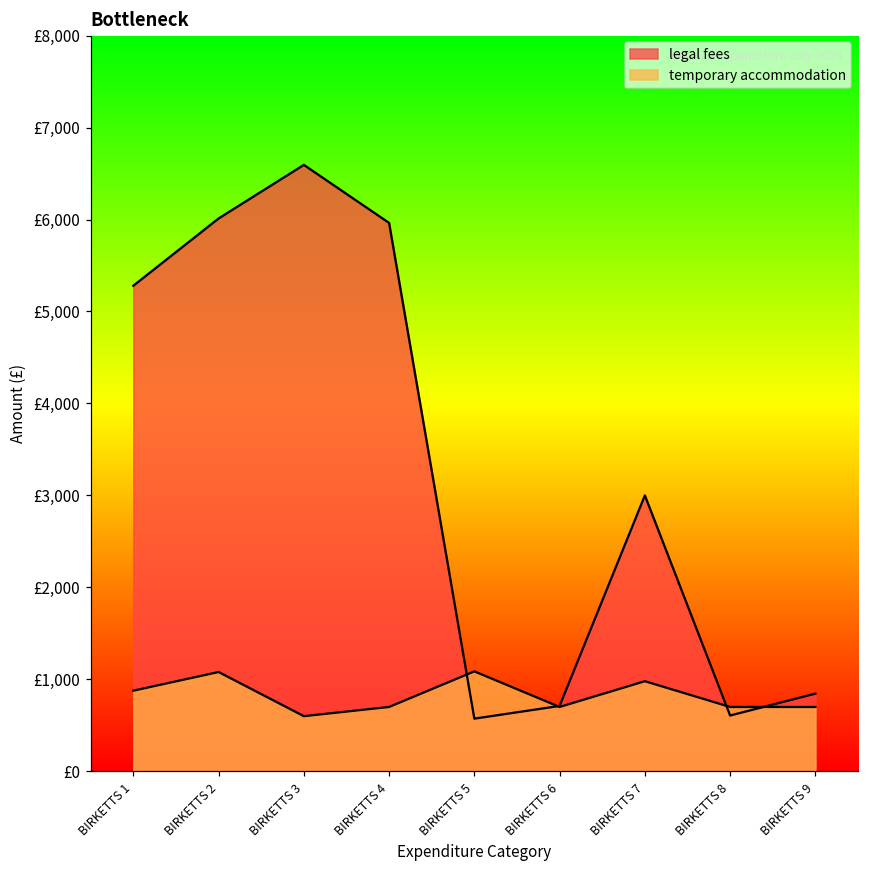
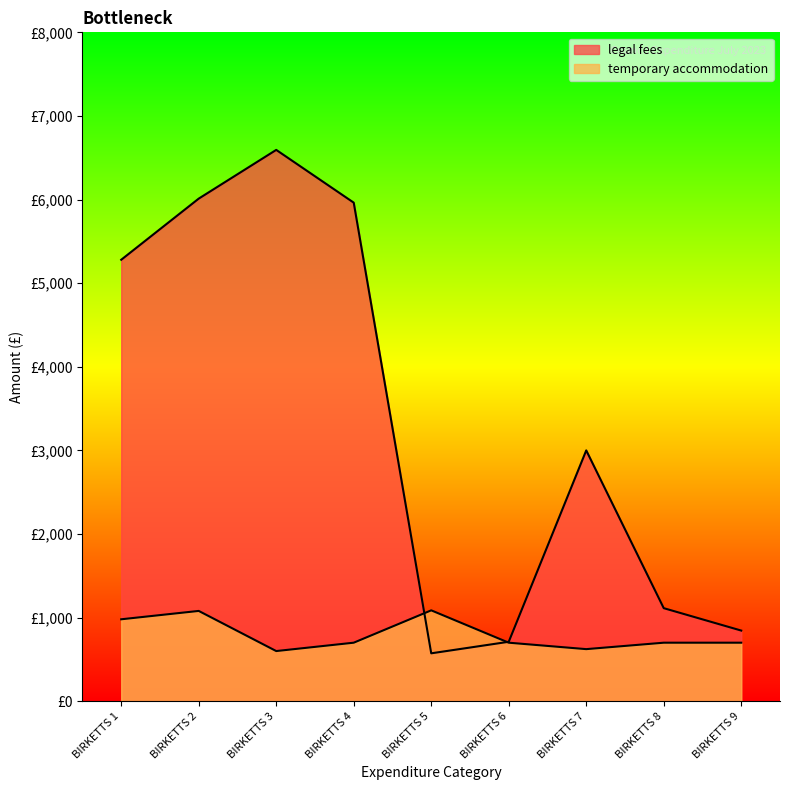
temporary accommodation, BIRKETTS 1: £900 -> £1,000
temporary accommodation, BIRKETTS 7: £1,000 -> £600
legal fees, BIRKETTS 8: £600 -> £1,100
